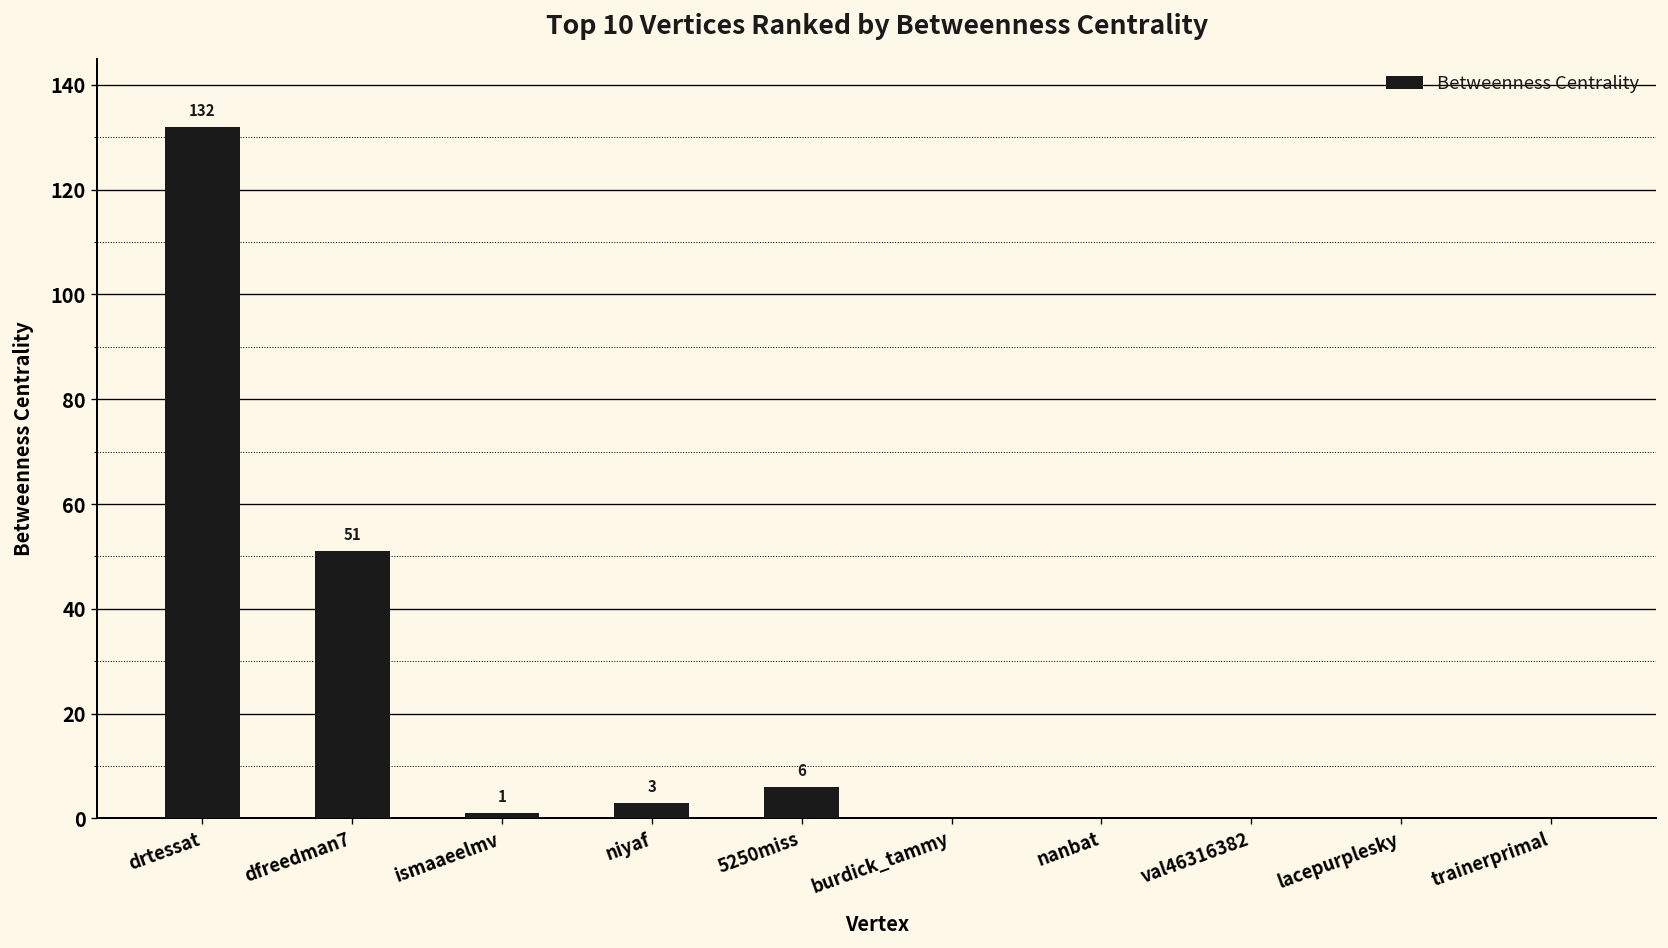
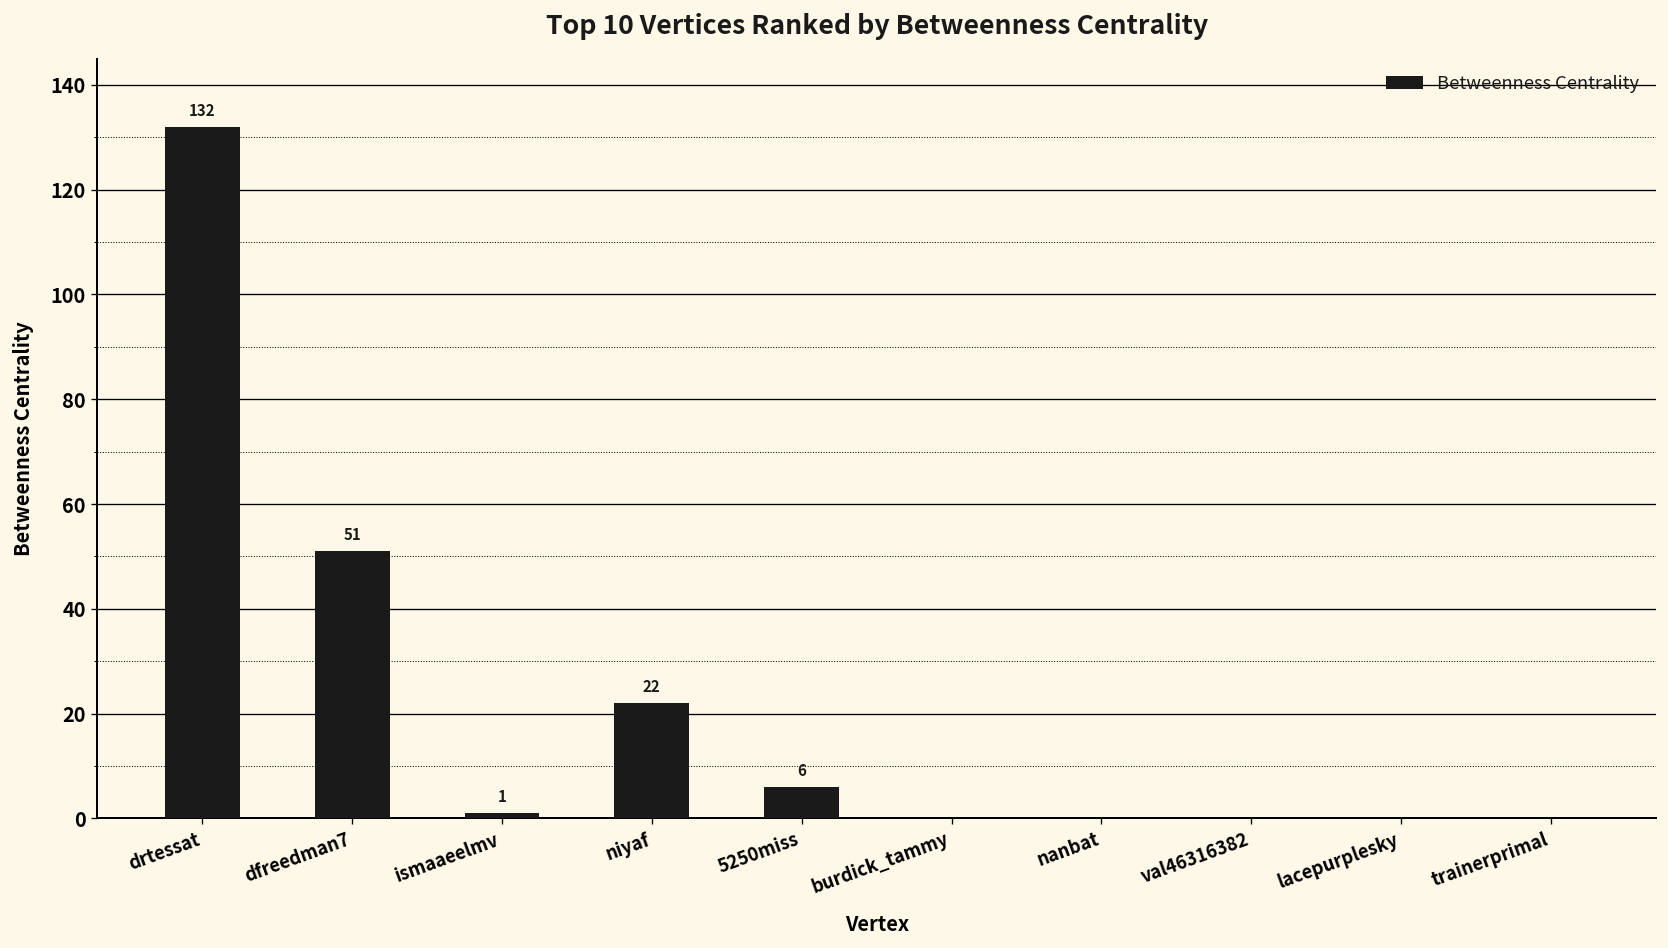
niyaf: 3 -> 22
